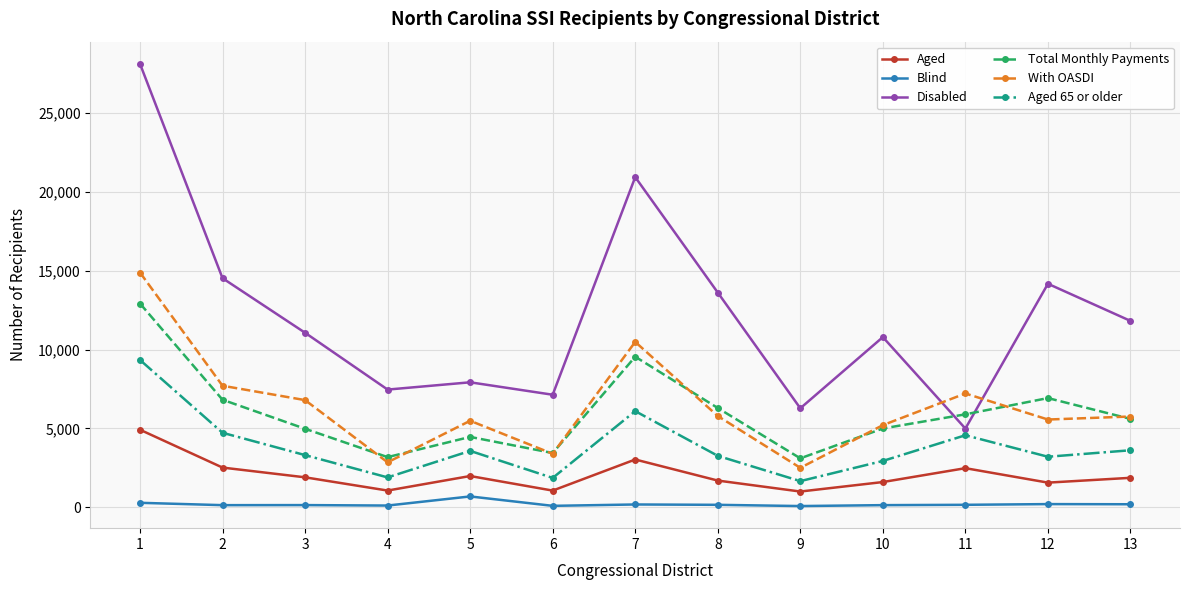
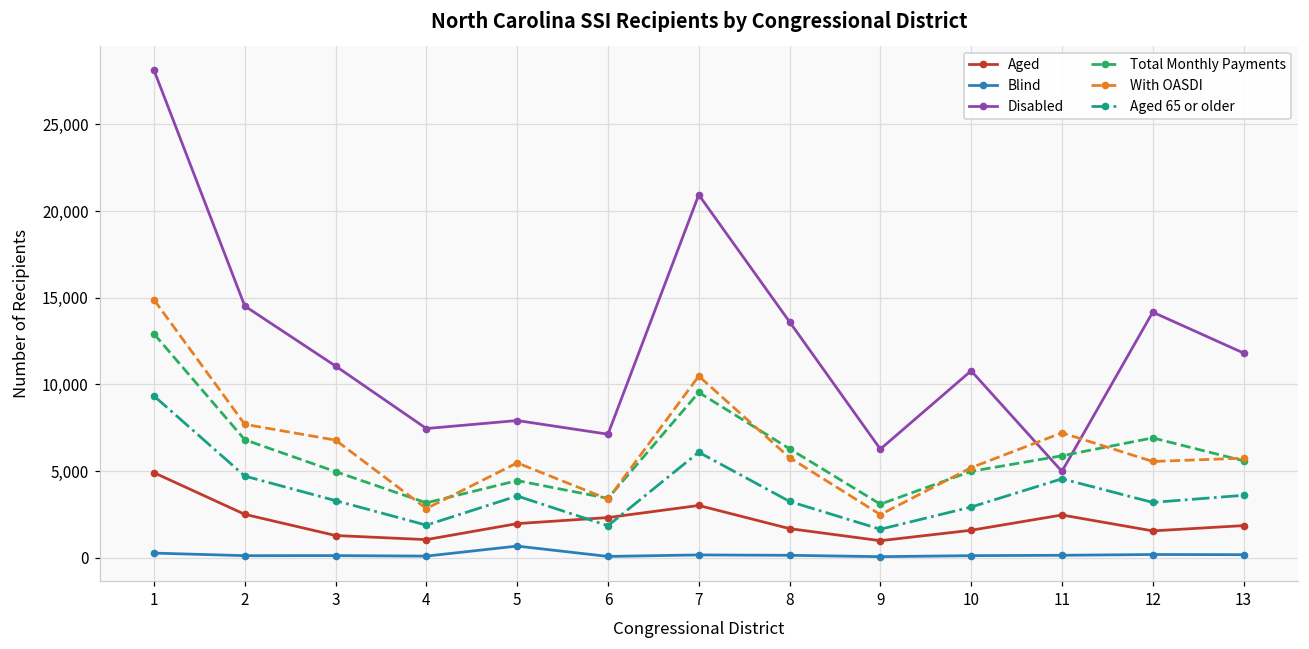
Aged, 3: 1,900 -> 1,300
Aged, 6: 1,100 -> 2,300
